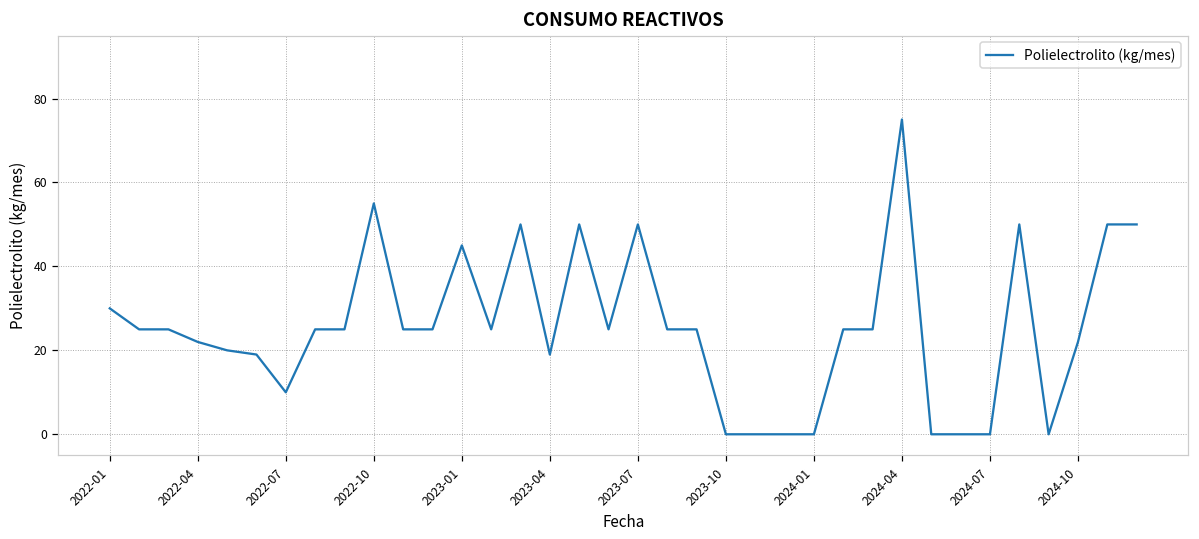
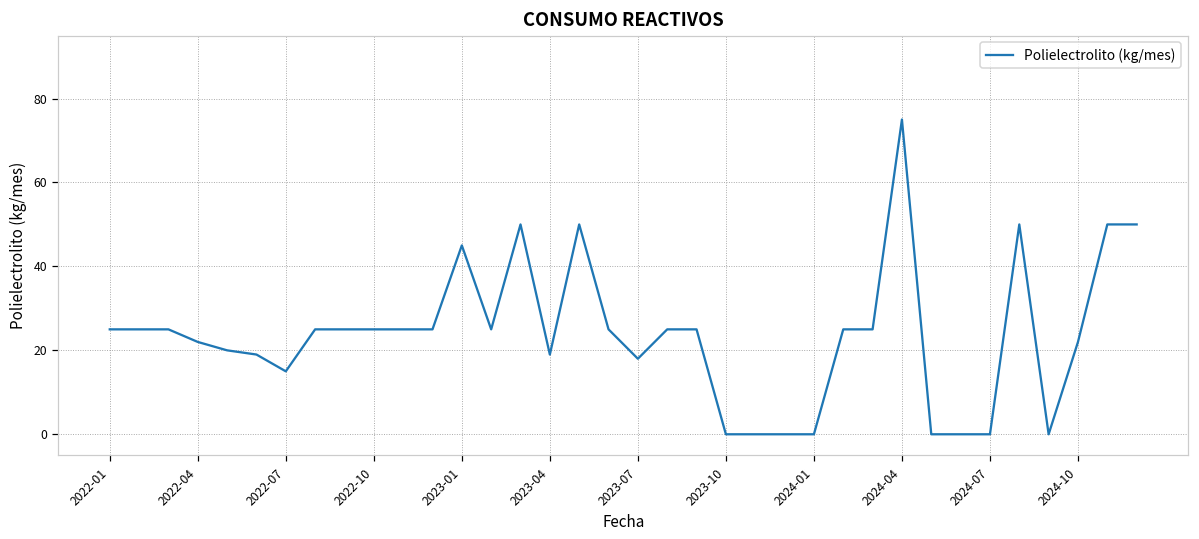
2022-01: 30 -> 25
2022-07: 10 -> 15
2022-10: 55 -> 25
2023-07: 50 -> 18
